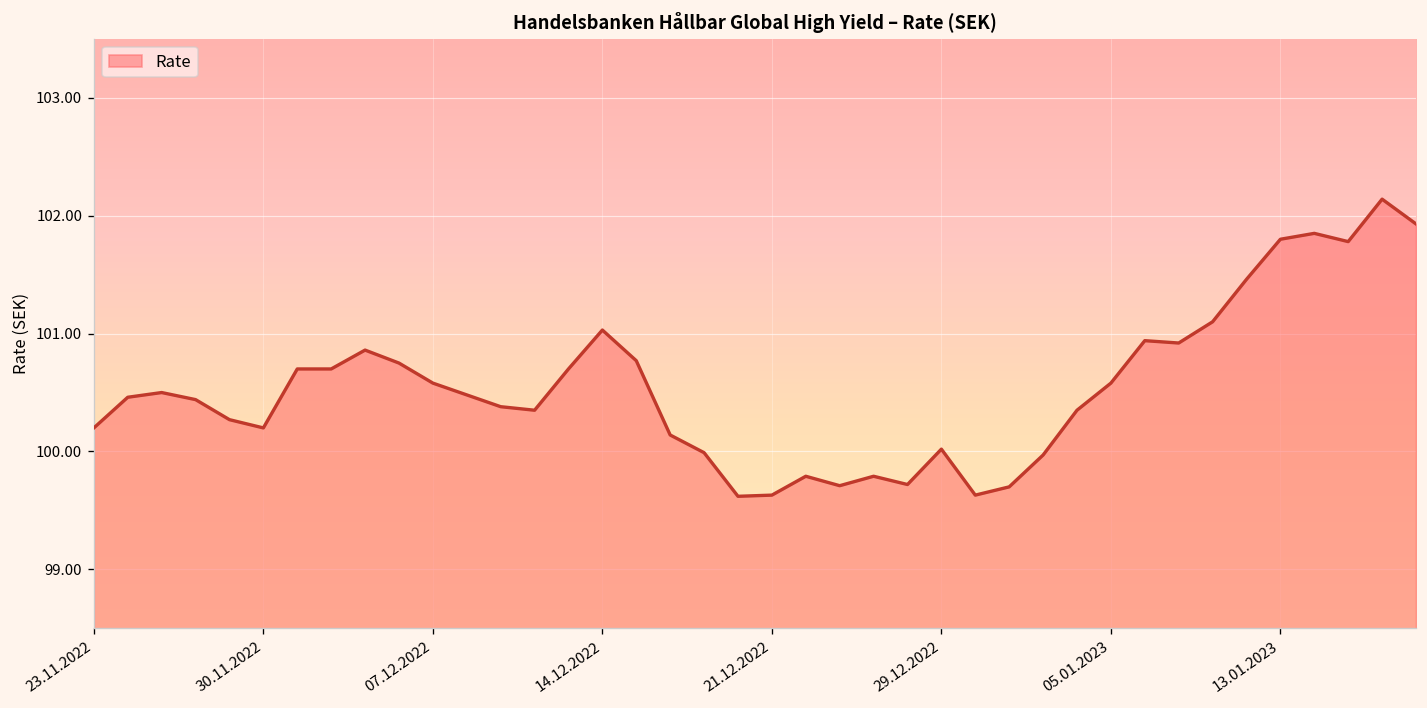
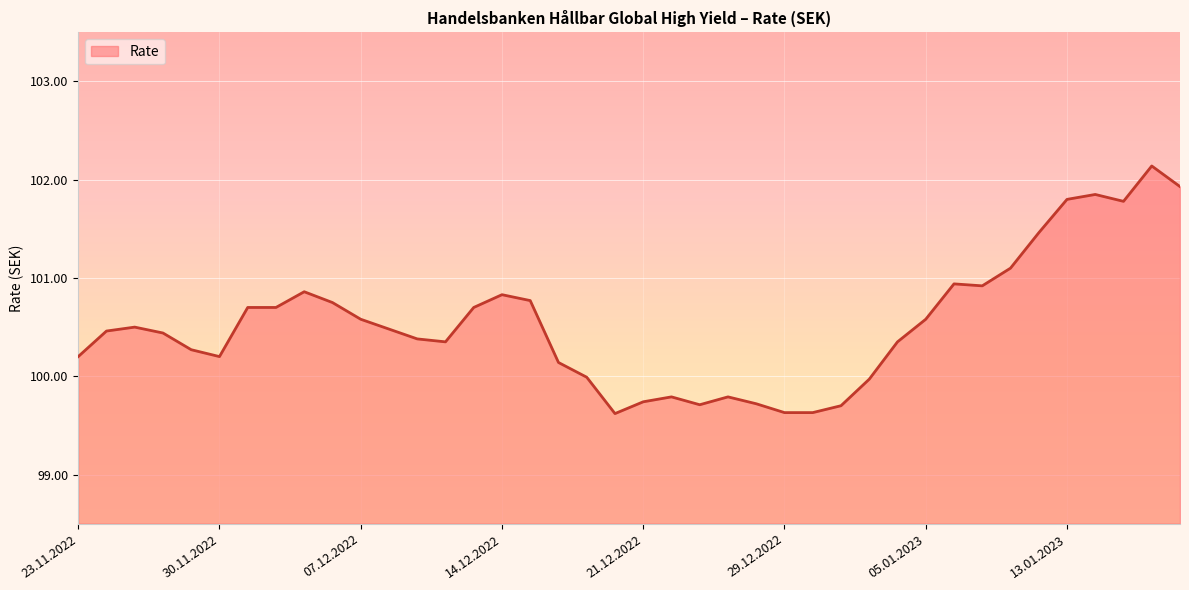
14.12.2022: 101.0 -> 100.8
21.12.2022: 99.6 -> 99.7
29.12.2022: 100.0 -> 99.6
